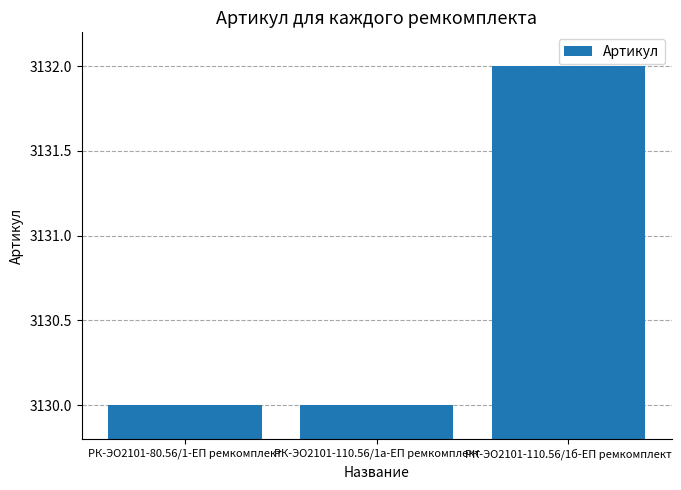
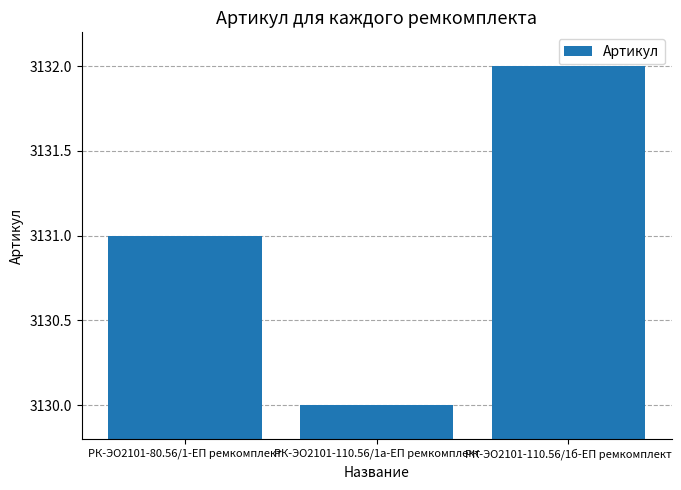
РК-ЭО2101-80.56/1-ЕП ремкомплект: 3130 -> 3131
